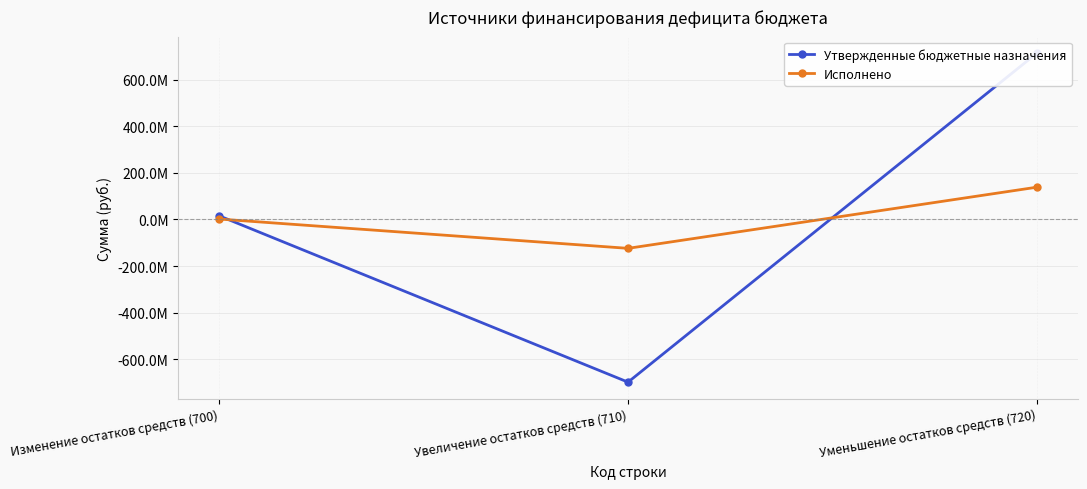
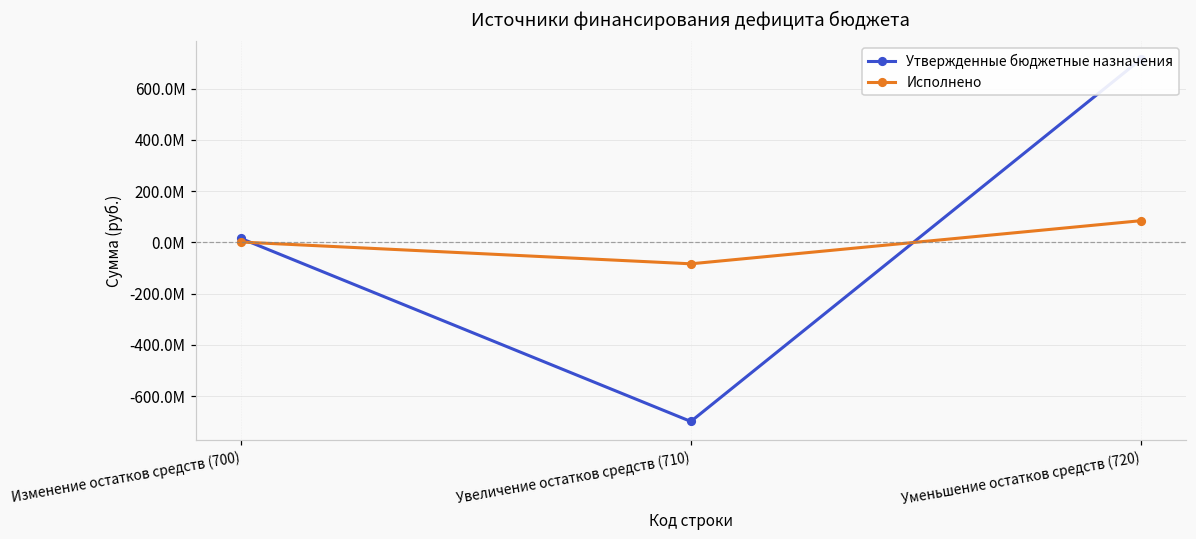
Исполнено, Увеличение остатков средств (710): -120000000 -> -80000000
Исполнено, Уменьшение остатков средств (720): 140000000 -> 80000000
